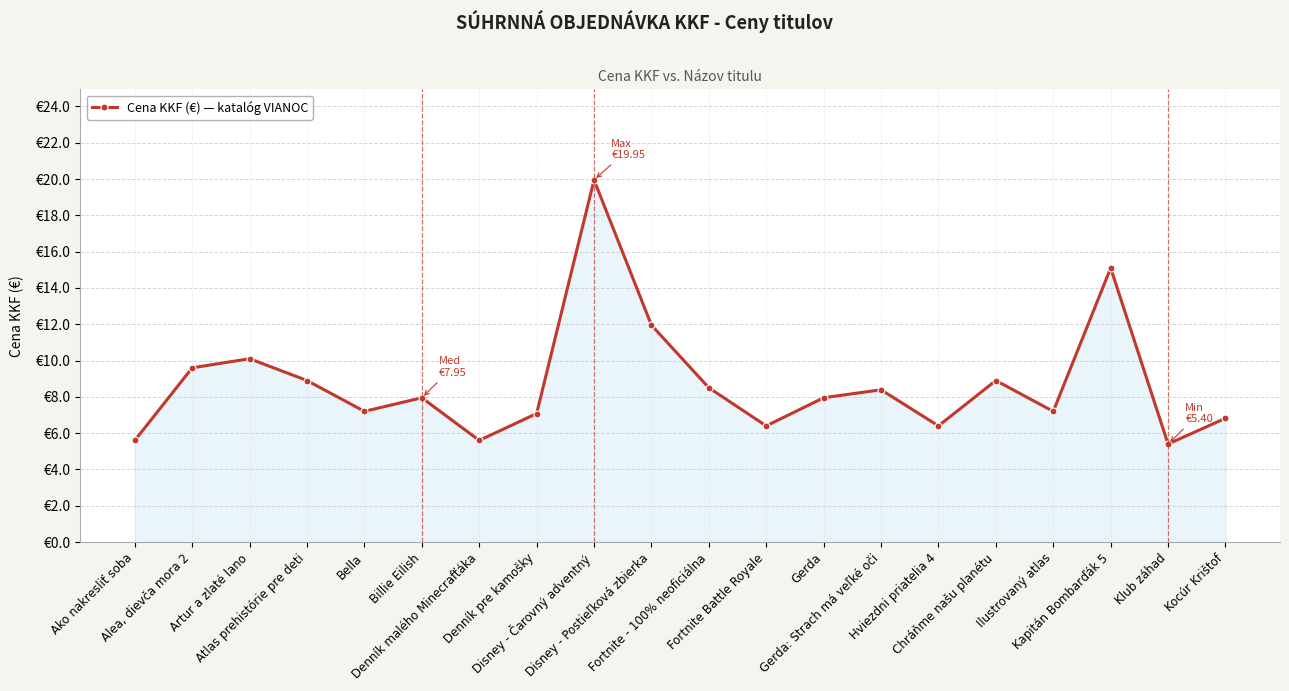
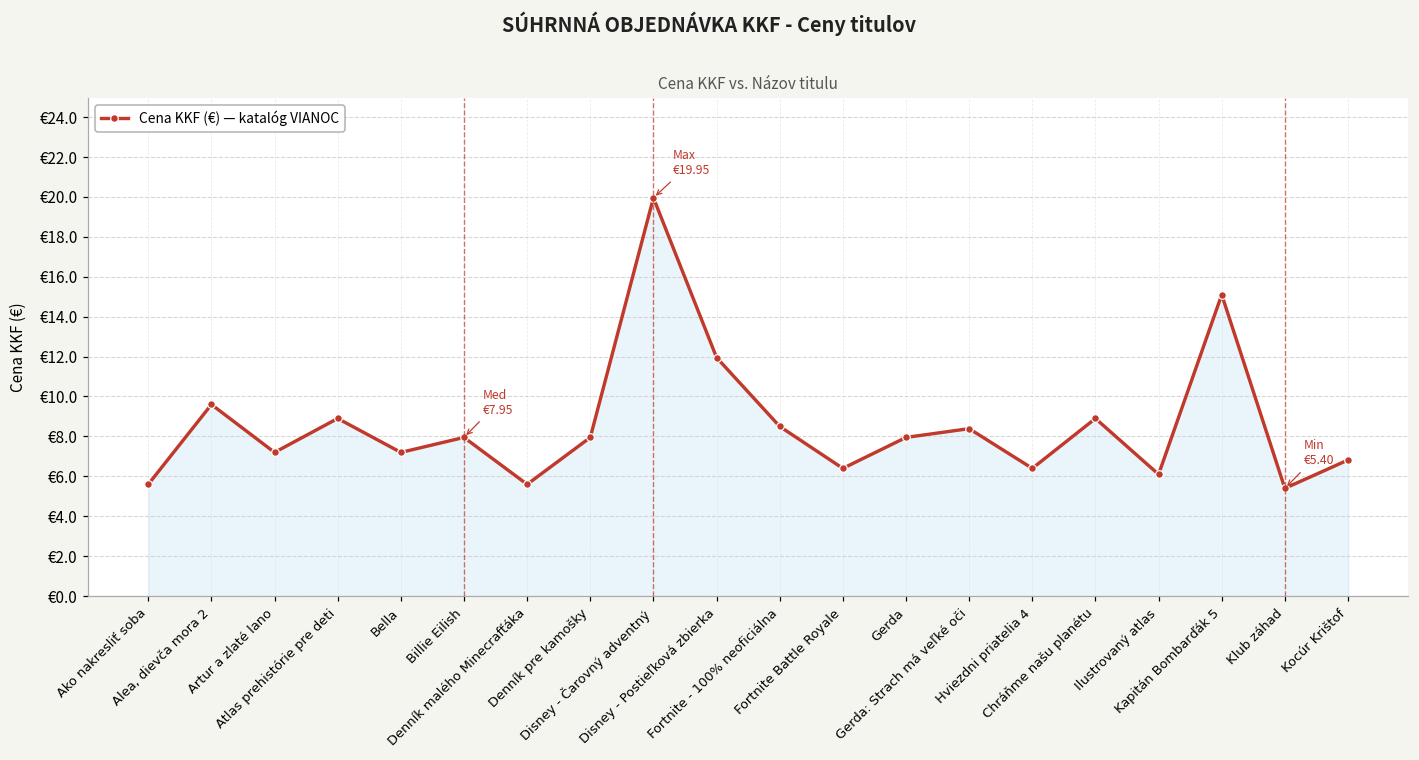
Artur a zlaté lano: €10.1 -> €7.2
Denník pre kamošky: €7.1 -> €8.0
Ilustrovaný atlas: €7.2 -> €6.1
